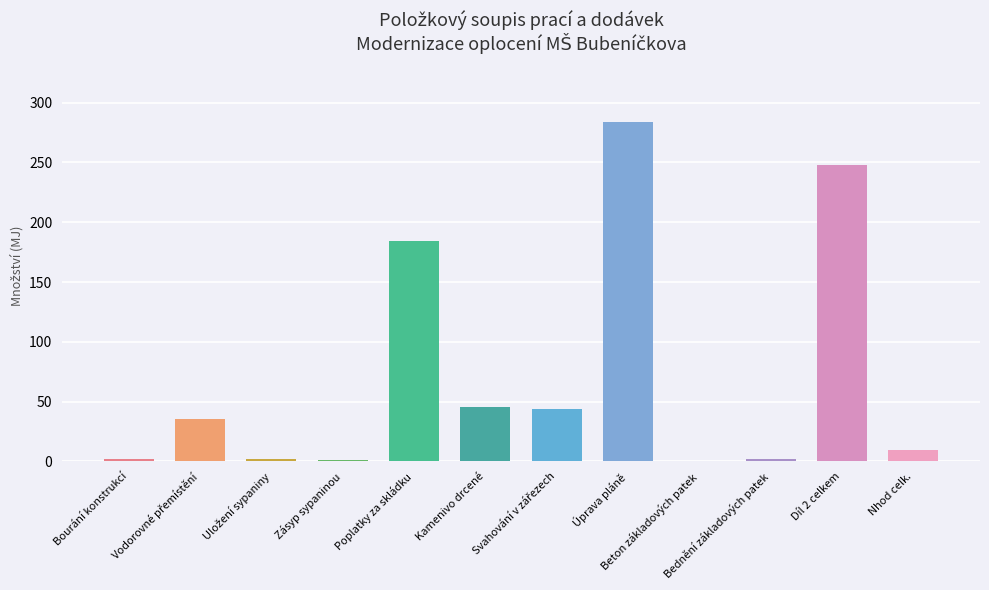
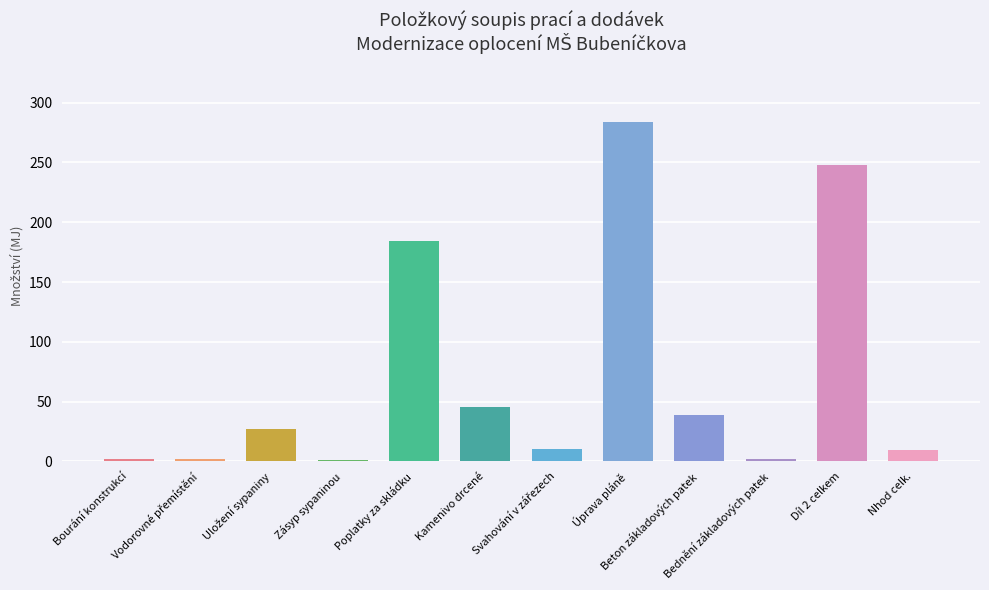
Vodorovné přemístění: 35 -> 2
Uložení sypaniny: 2 -> 27
Svahování v zářezech: 43 -> 10
Beton základových patek: 0 -> 39
